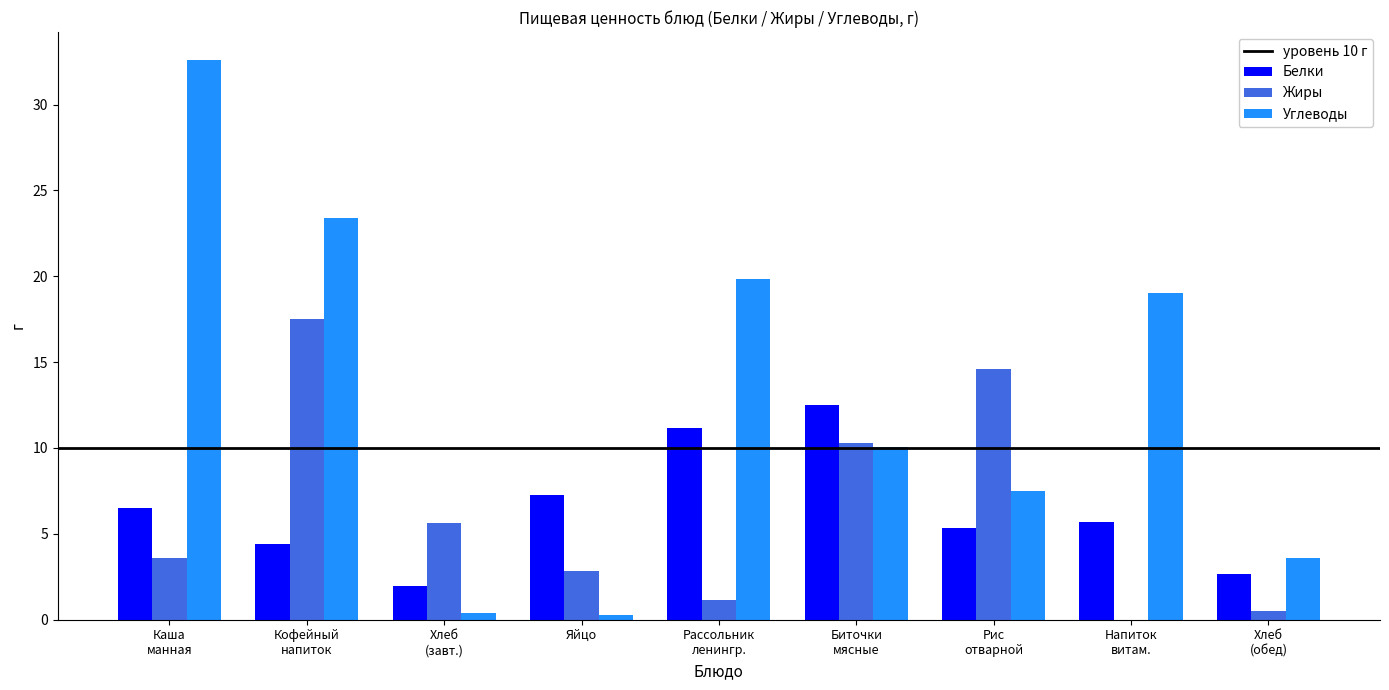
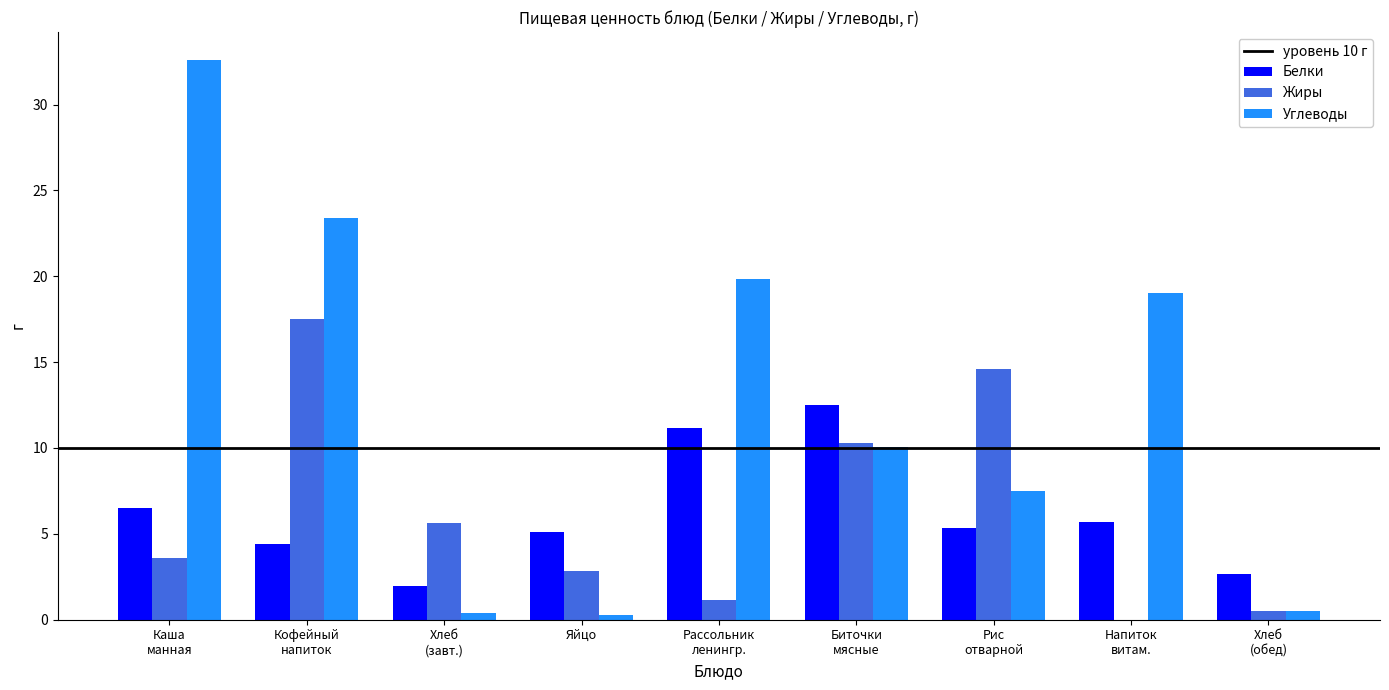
Белки, Яйцо: 7.3 -> 5.1
Углеводы, Хлеб (обед): 3.6 -> 0.5
